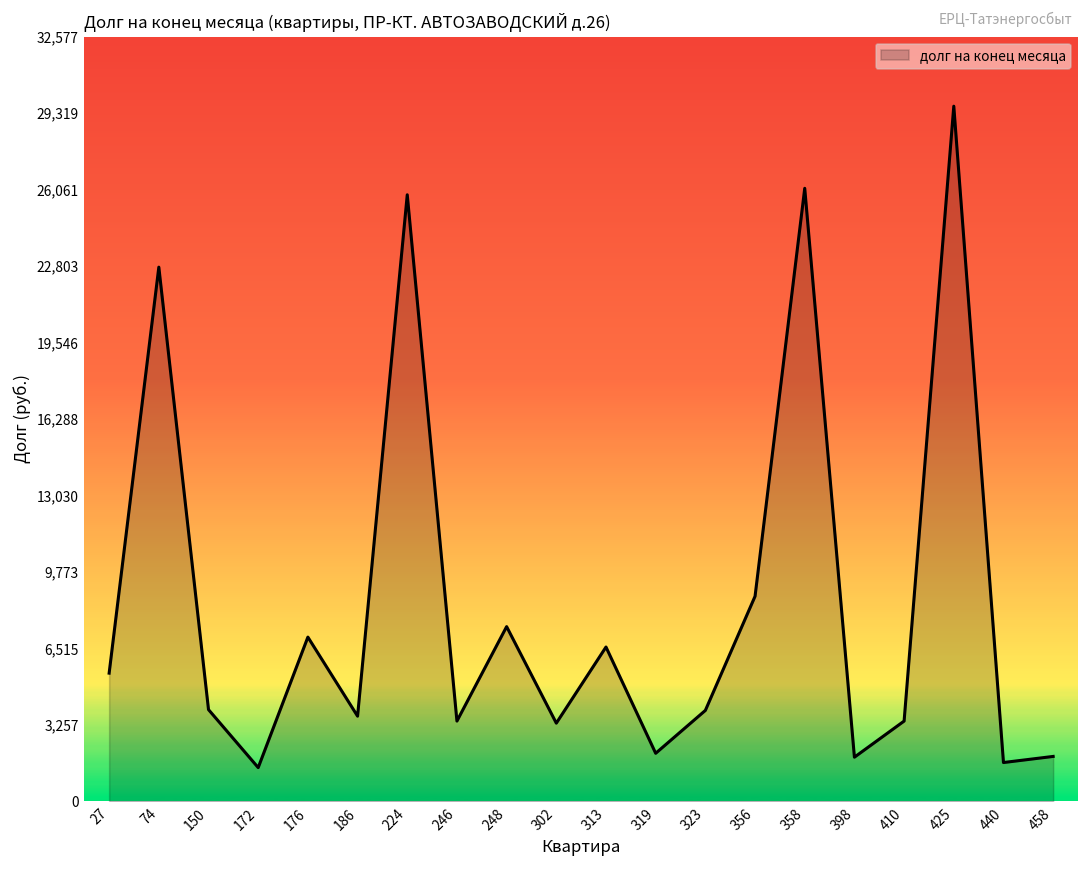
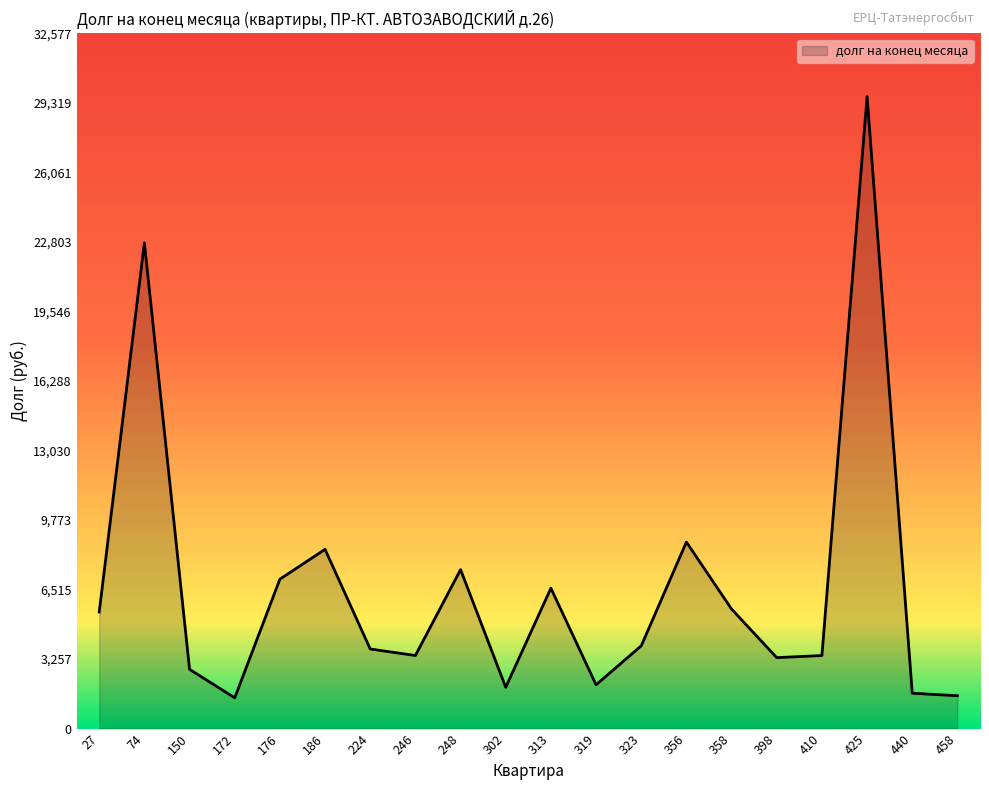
150: 3,900 -> 2,800
186: 3,600 -> 8,400
224: 25,800 -> 3,700
302: 3,300 -> 1,900
358: 26,100 -> 5,600
398: 1,900 -> 3,300
458: 1,900 -> 1,500
